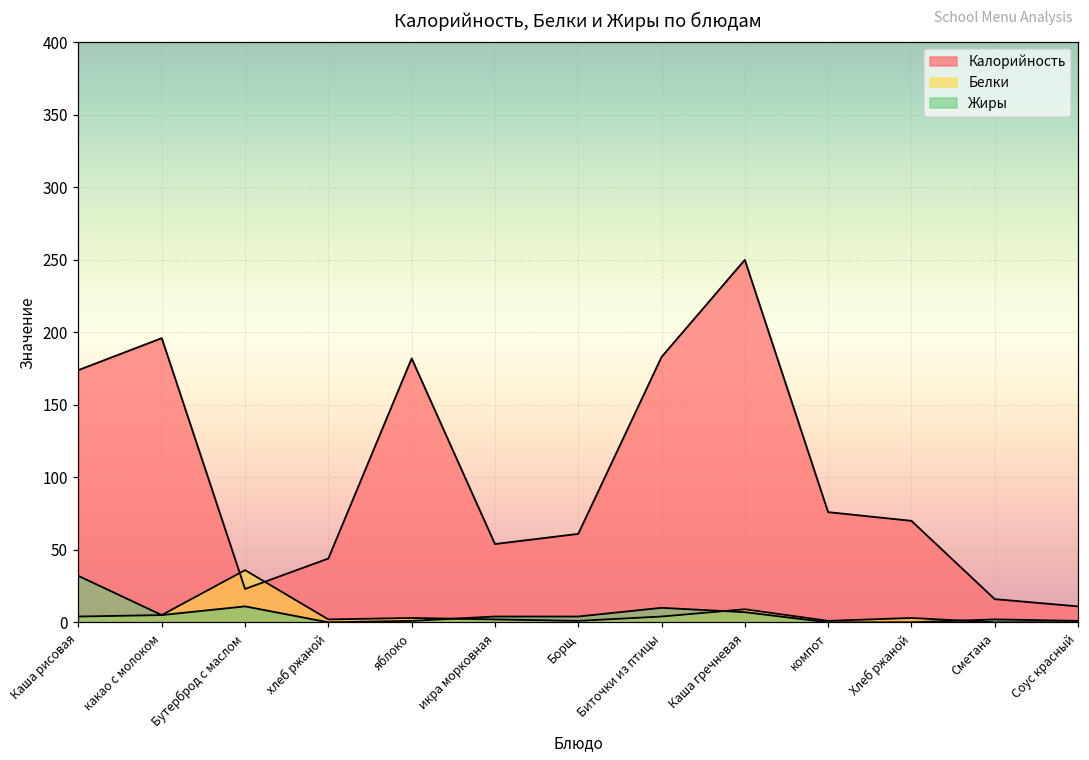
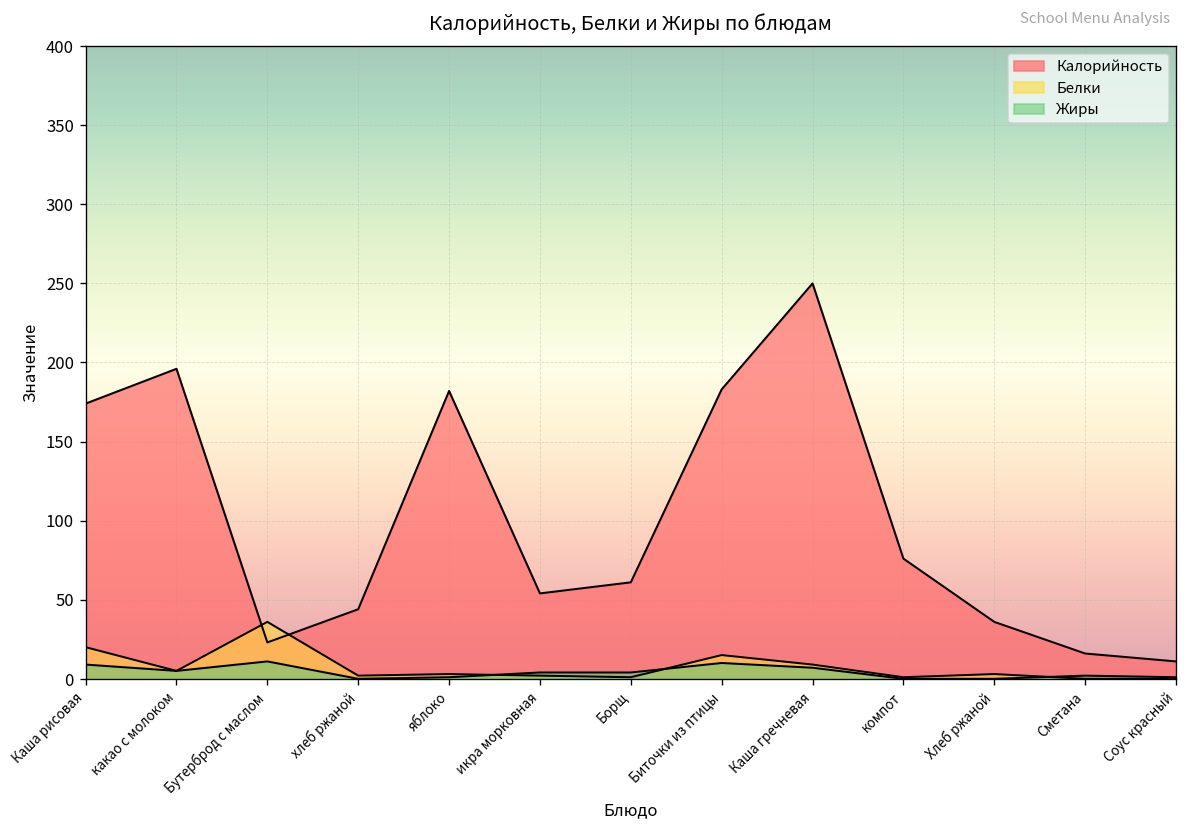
Белки, Каша рисовая: 4 -> 20
Жиры, Каша рисовая: 32 -> 9
Белки, Биточки из птицы: 4 -> 15
Калорийность, Хлеб ржаной: 70 -> 36
